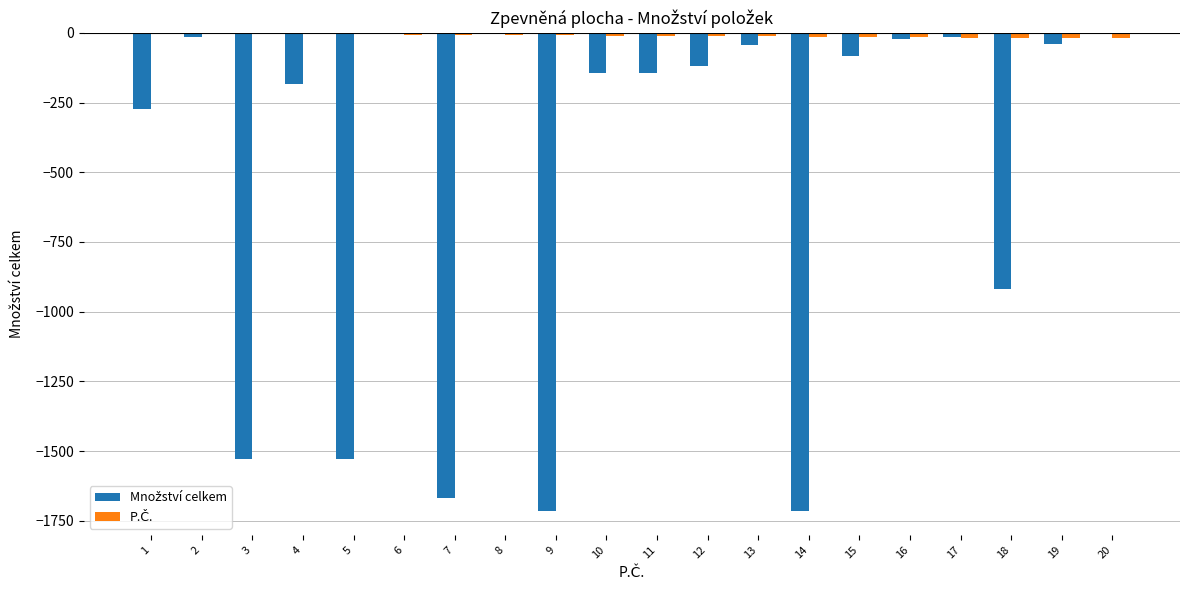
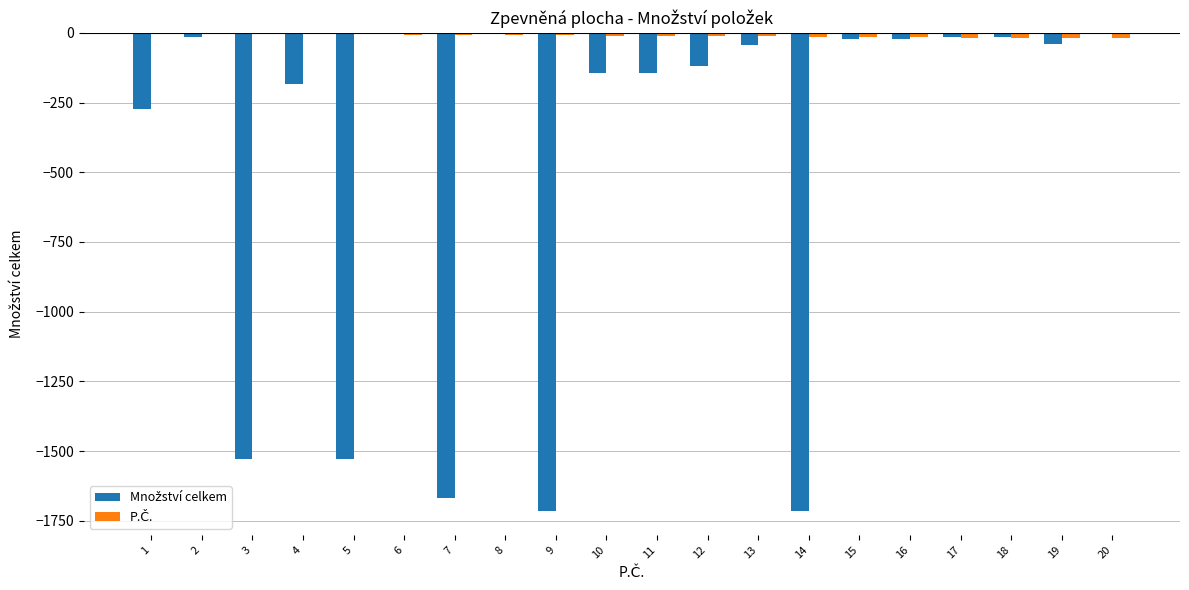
Množství celkem, 15: -80 -> -20
Množství celkem, 18: -920 -> -10
